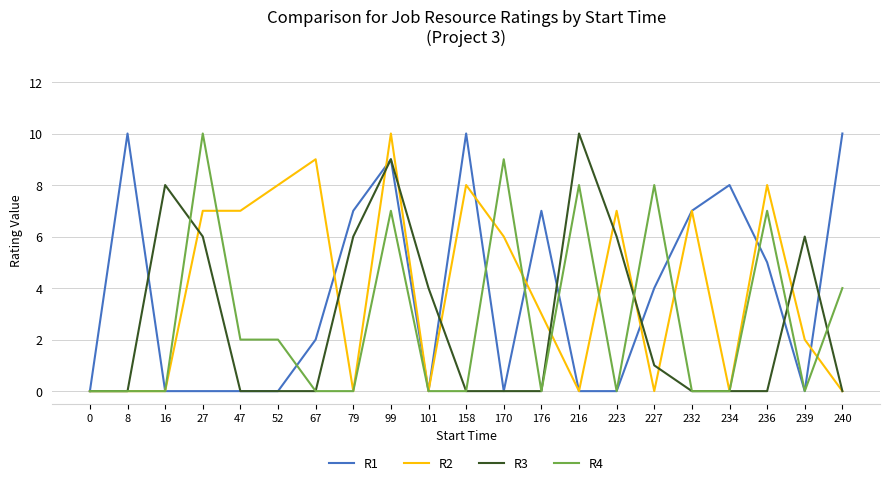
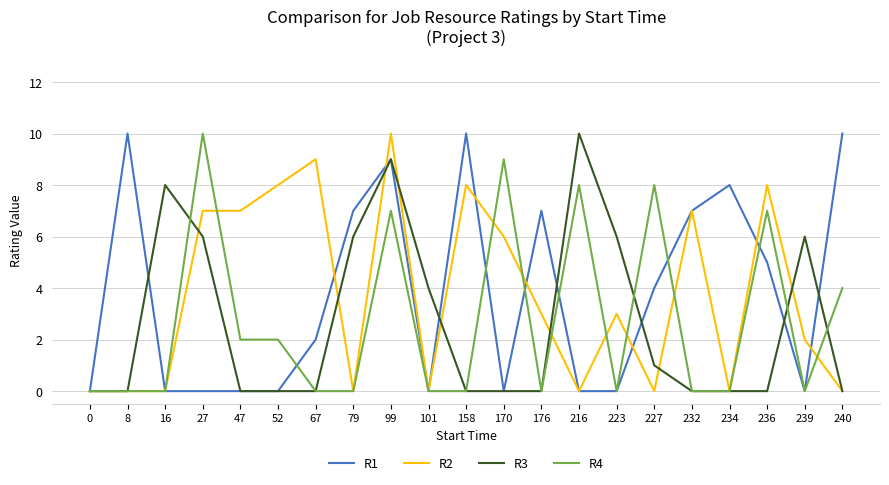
R2, 223: 7 -> 3
